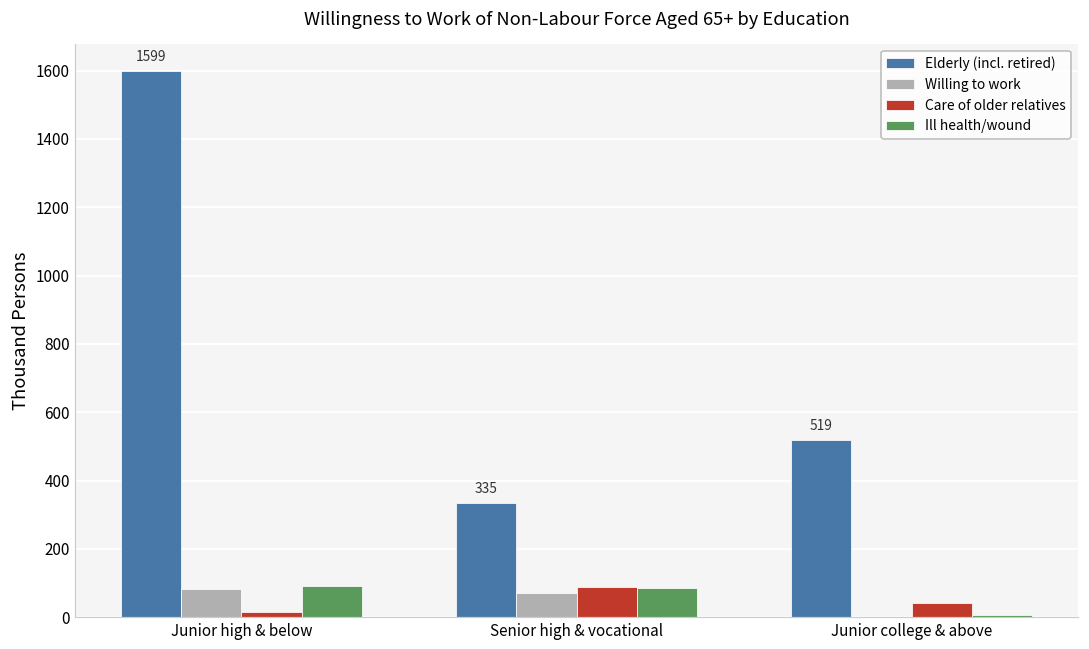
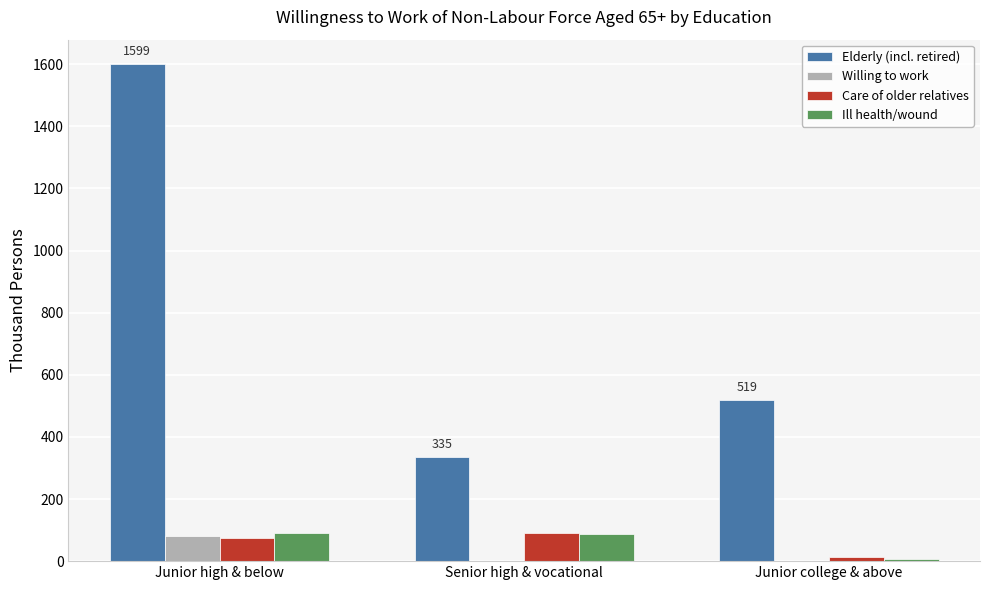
Care of older relatives, Junior high & below: 20 -> 80
Willing to work, Senior high & vocational: 70 -> 0
Care of older relatives, Junior college & above: 40 -> 10
